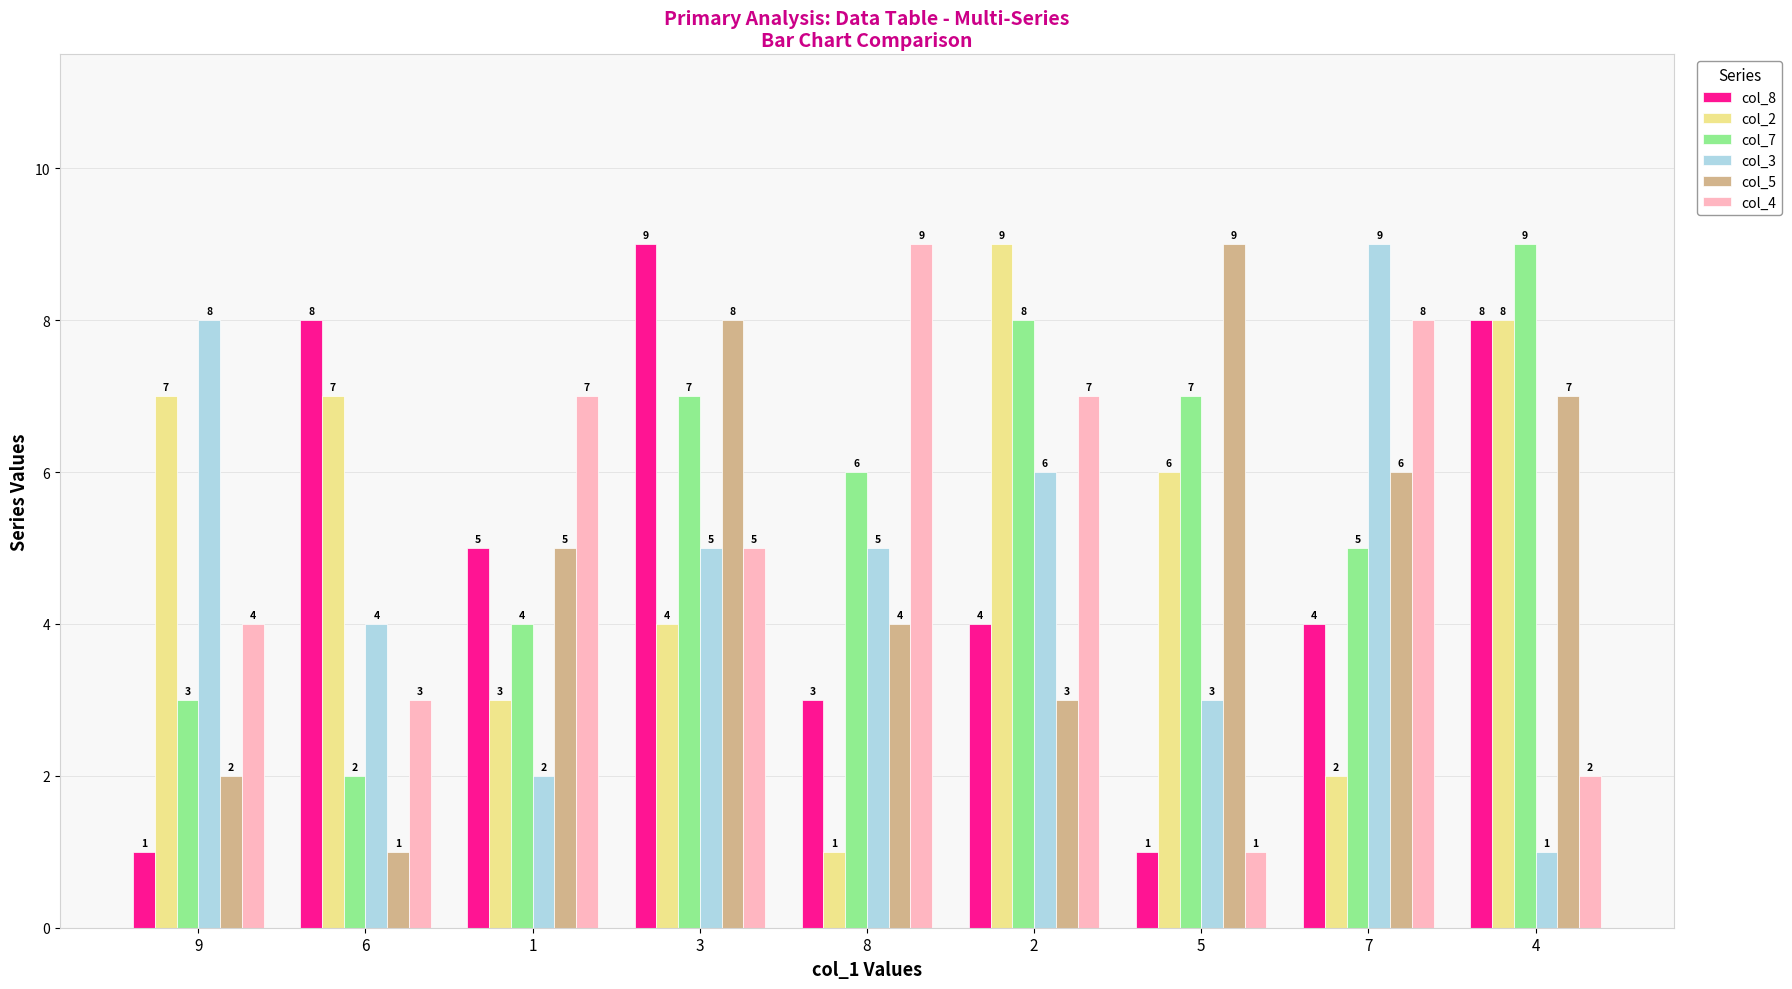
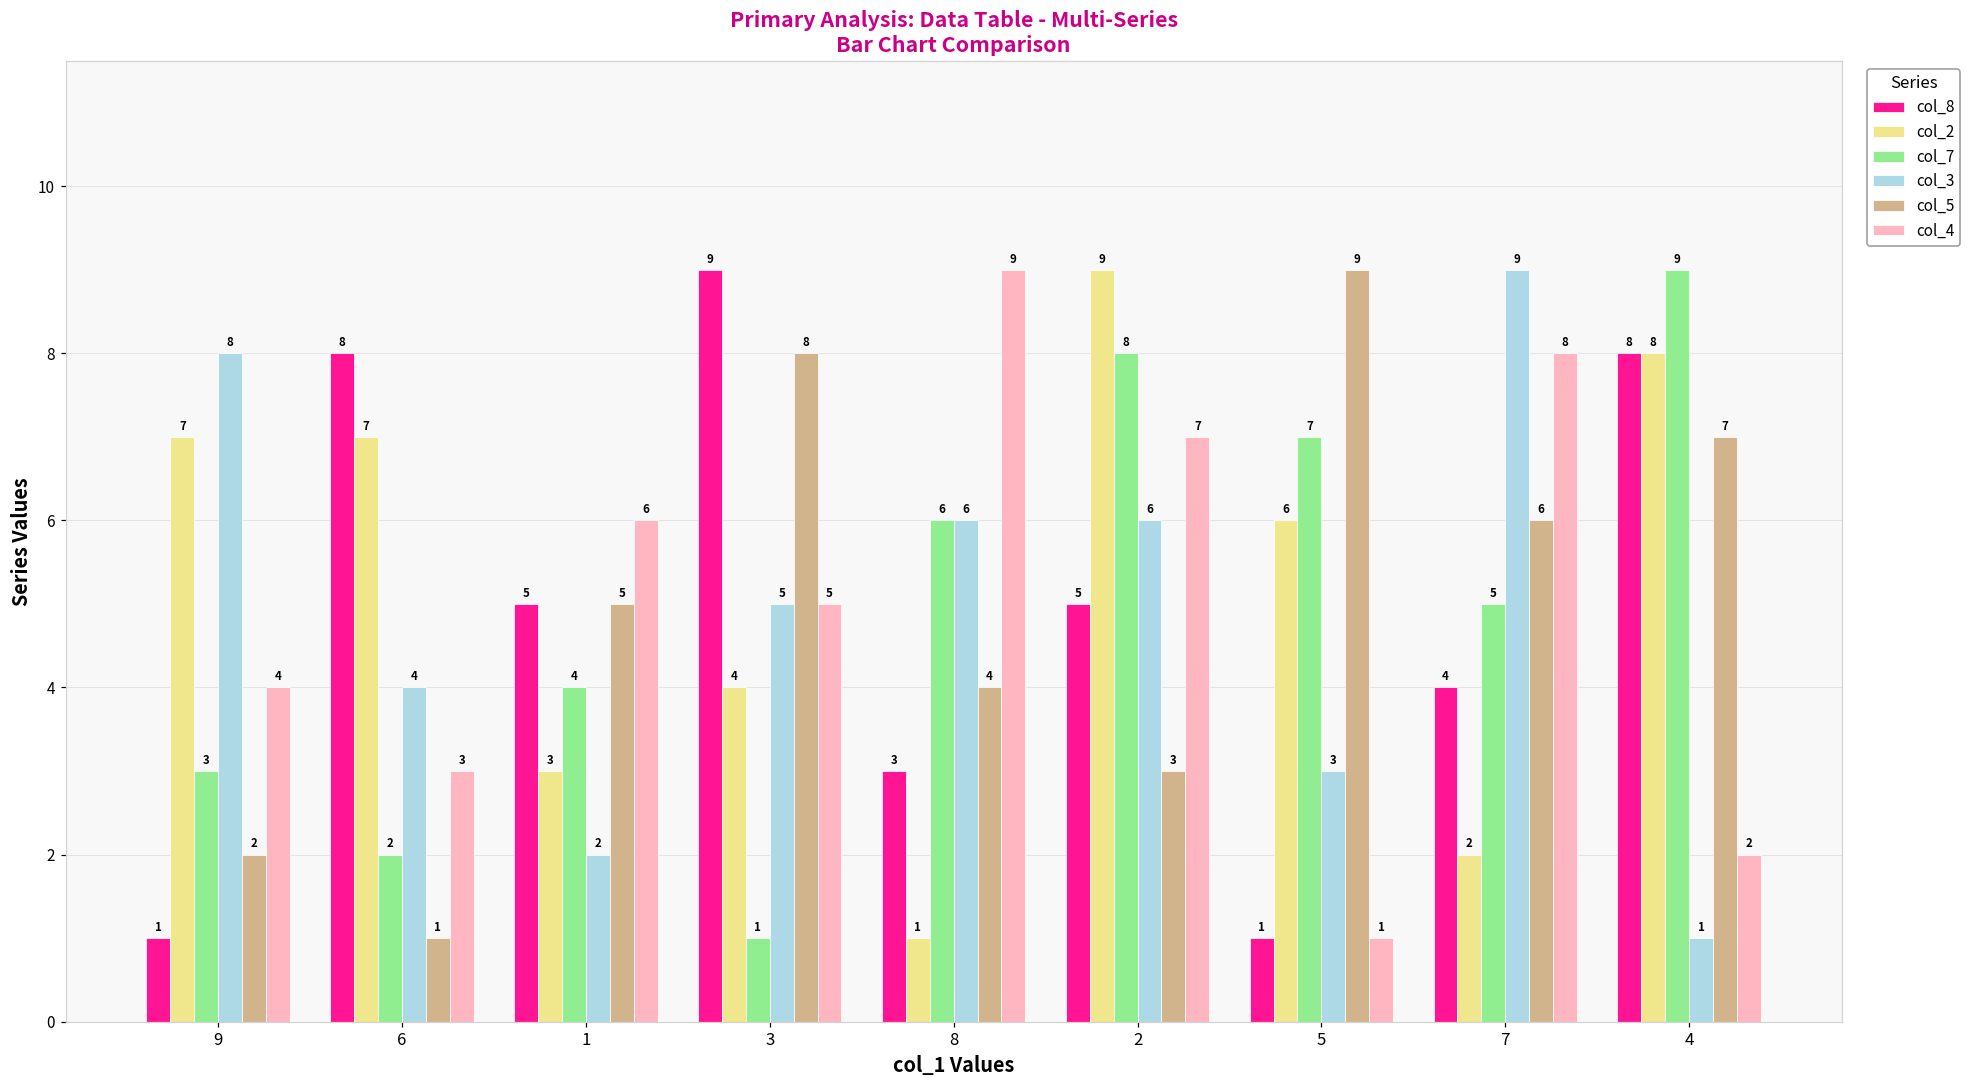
col_4, 1: 7 -> 6
col_7, 3: 7 -> 1
col_3, 8: 5 -> 6
col_8, 2: 4 -> 5
